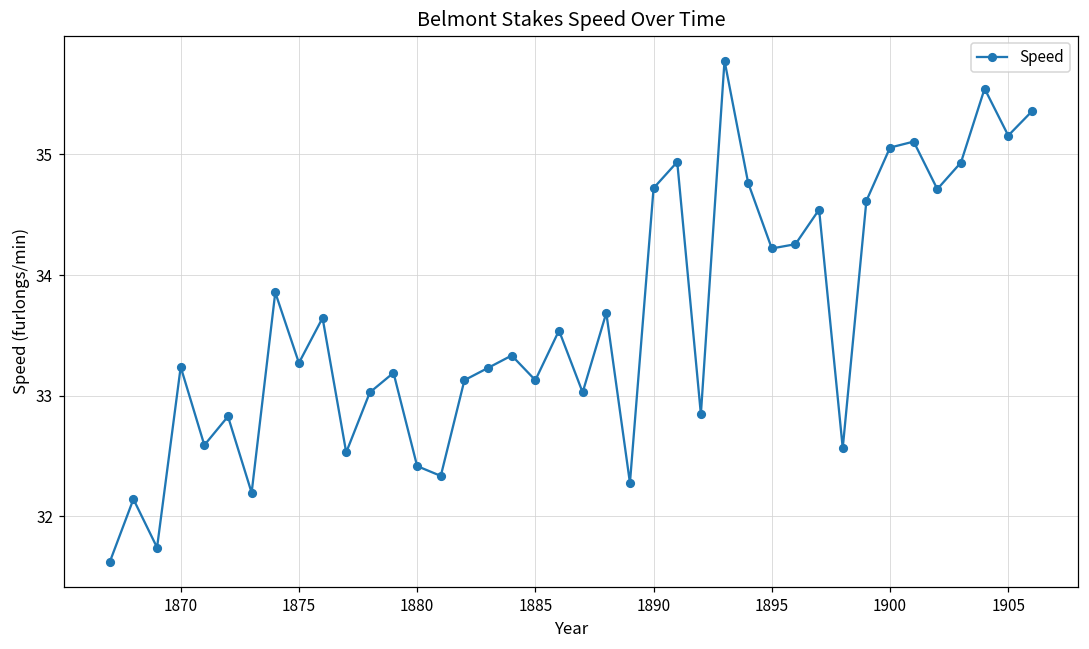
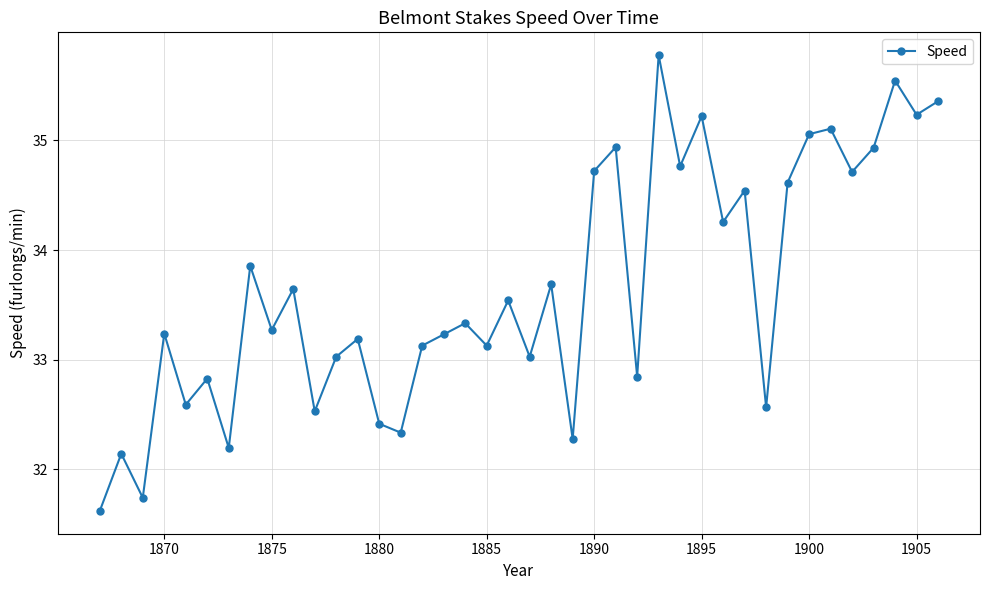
1895: 34.22 -> 35.22
1905: 35.16 -> 35.23
